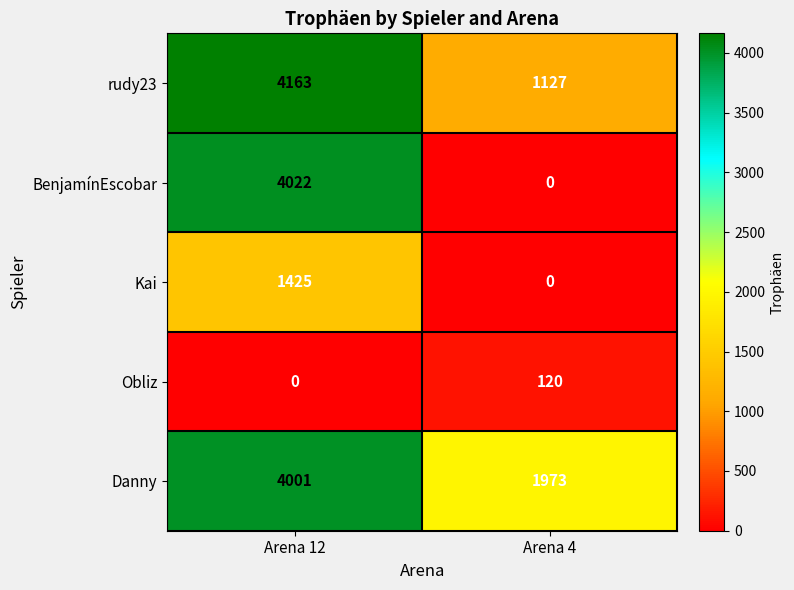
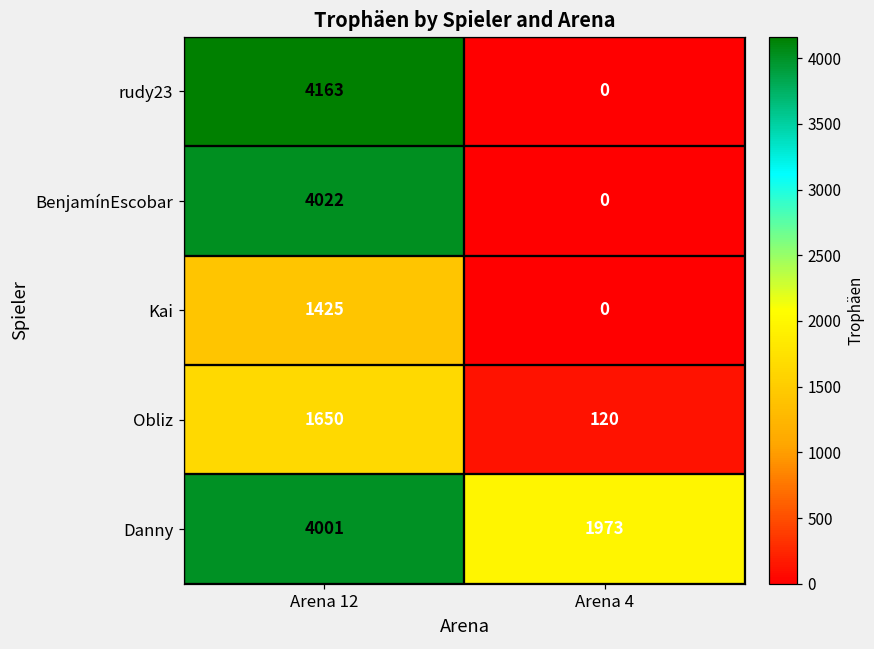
rudy23, Arena 4: 1127 -> 0
Obliz, Arena 12: 0 -> 1650
